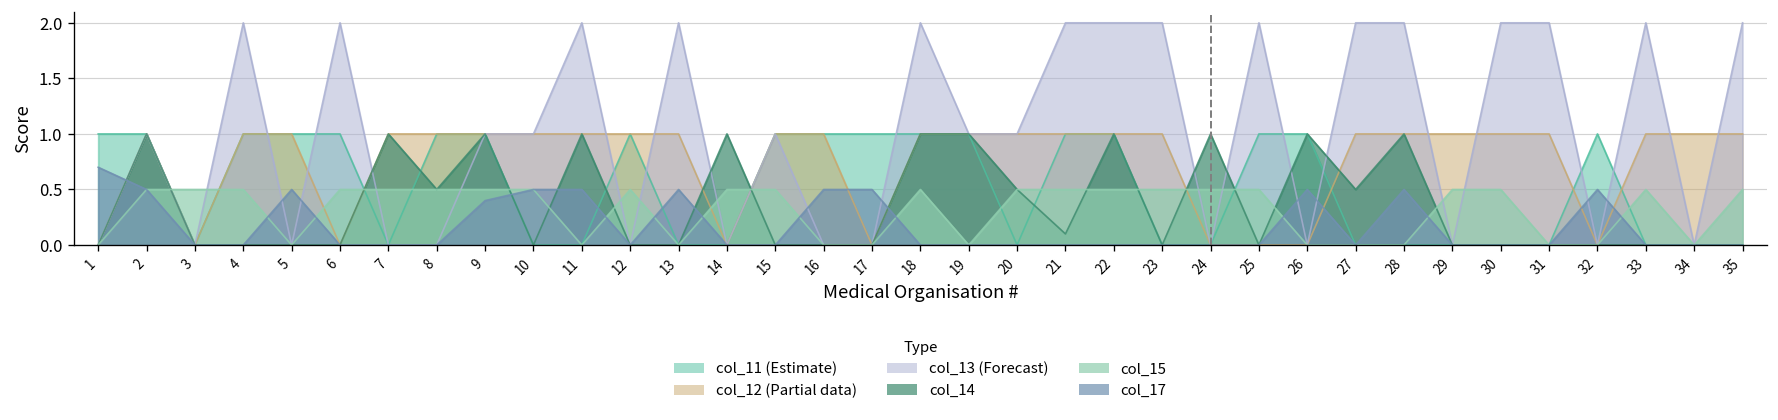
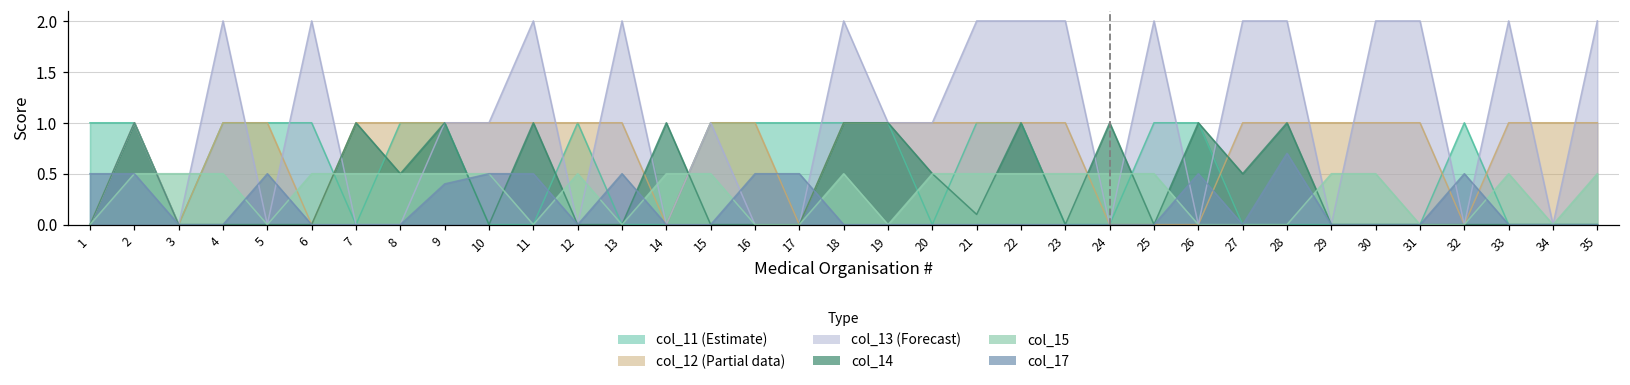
col_17, 1: 0.7 -> 0.5
col_17, 28: 0.5 -> 0.7
